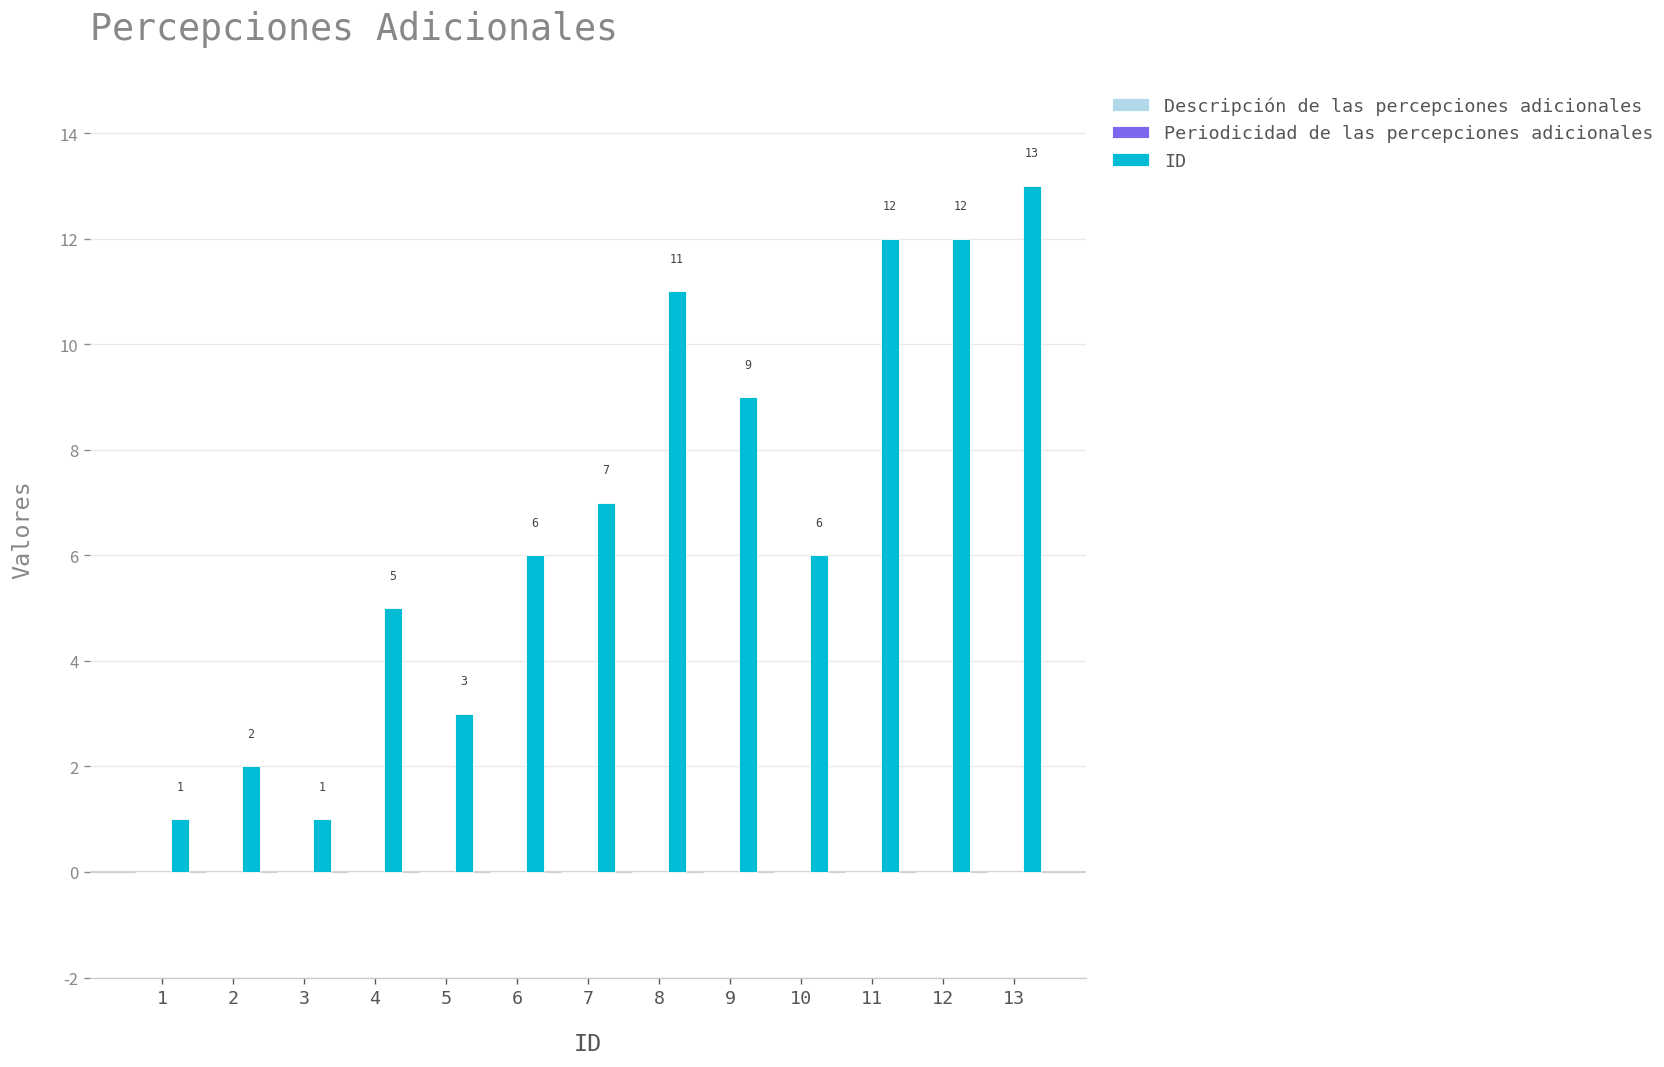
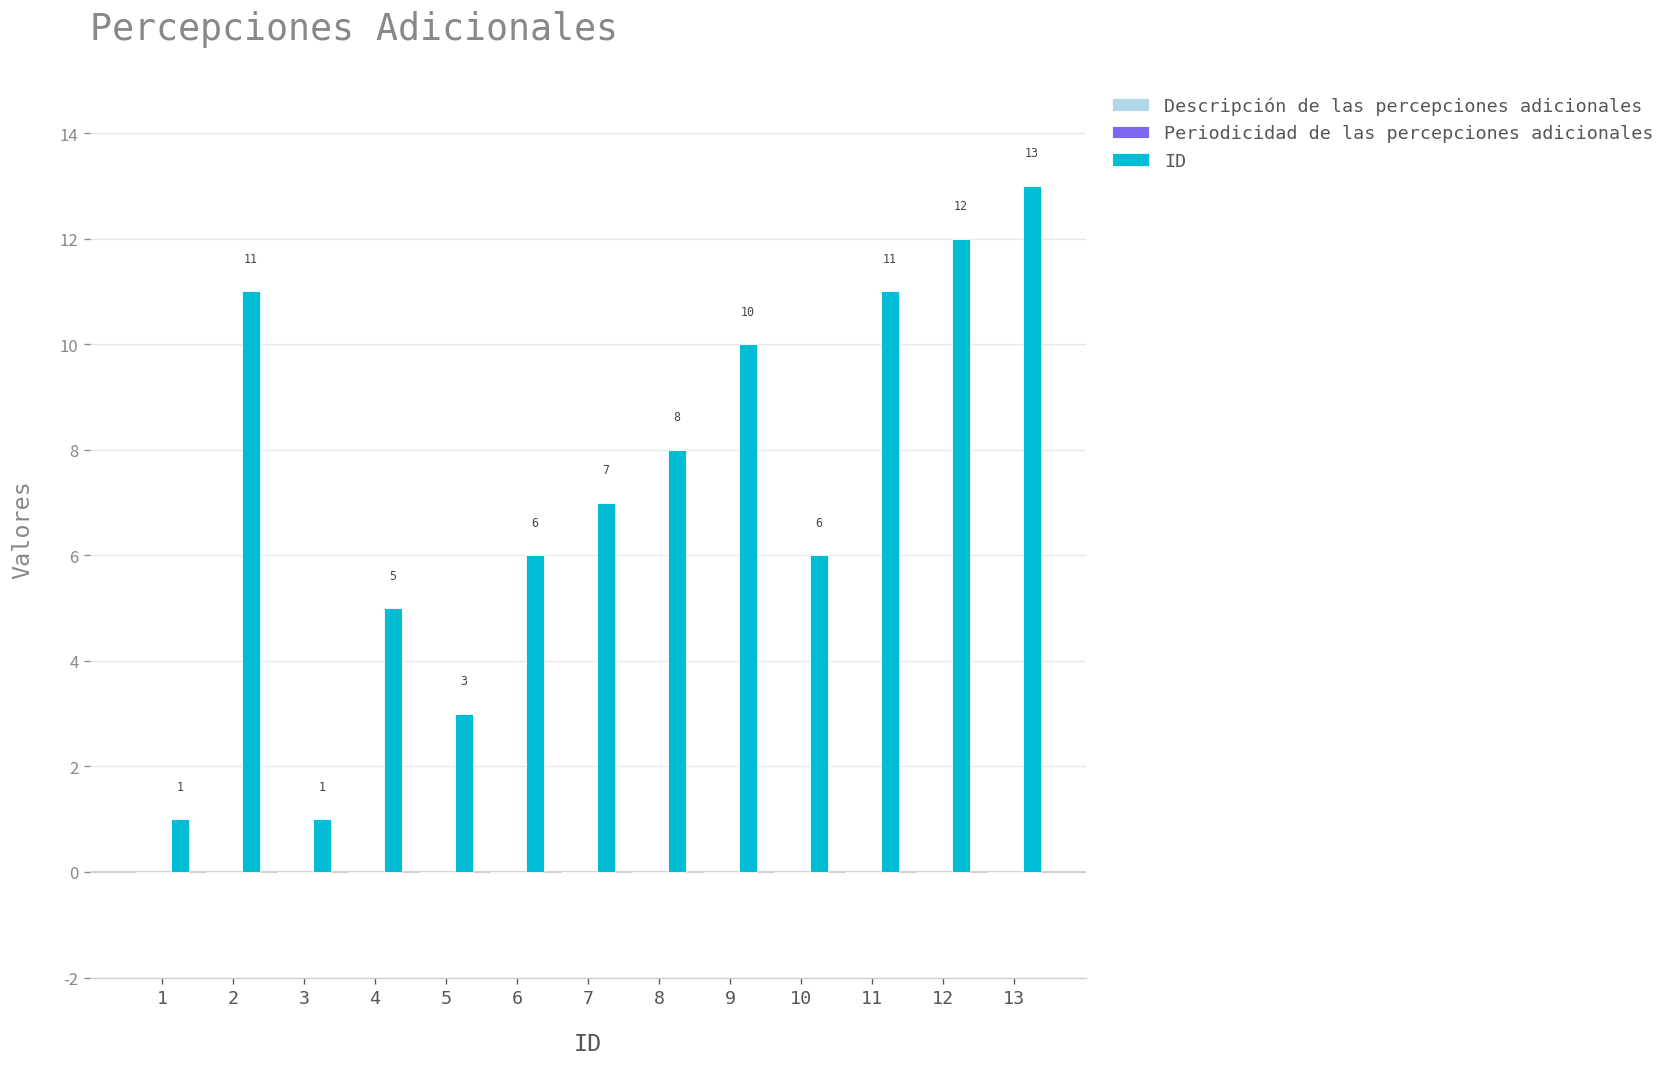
ID, 2: 2 -> 11
ID, 8: 11 -> 8
ID, 9: 9 -> 10
ID, 11: 12 -> 11
